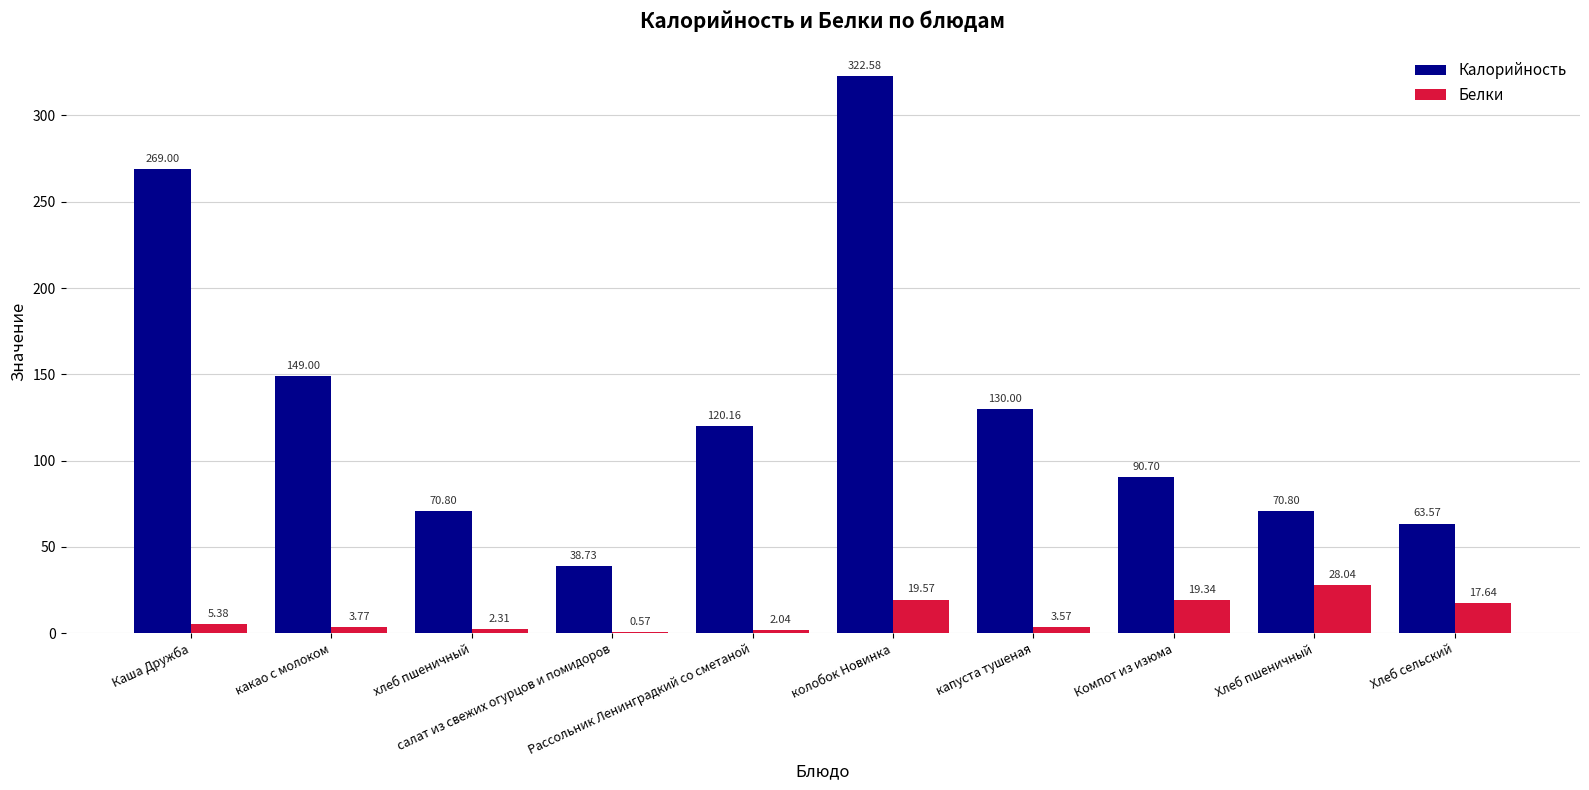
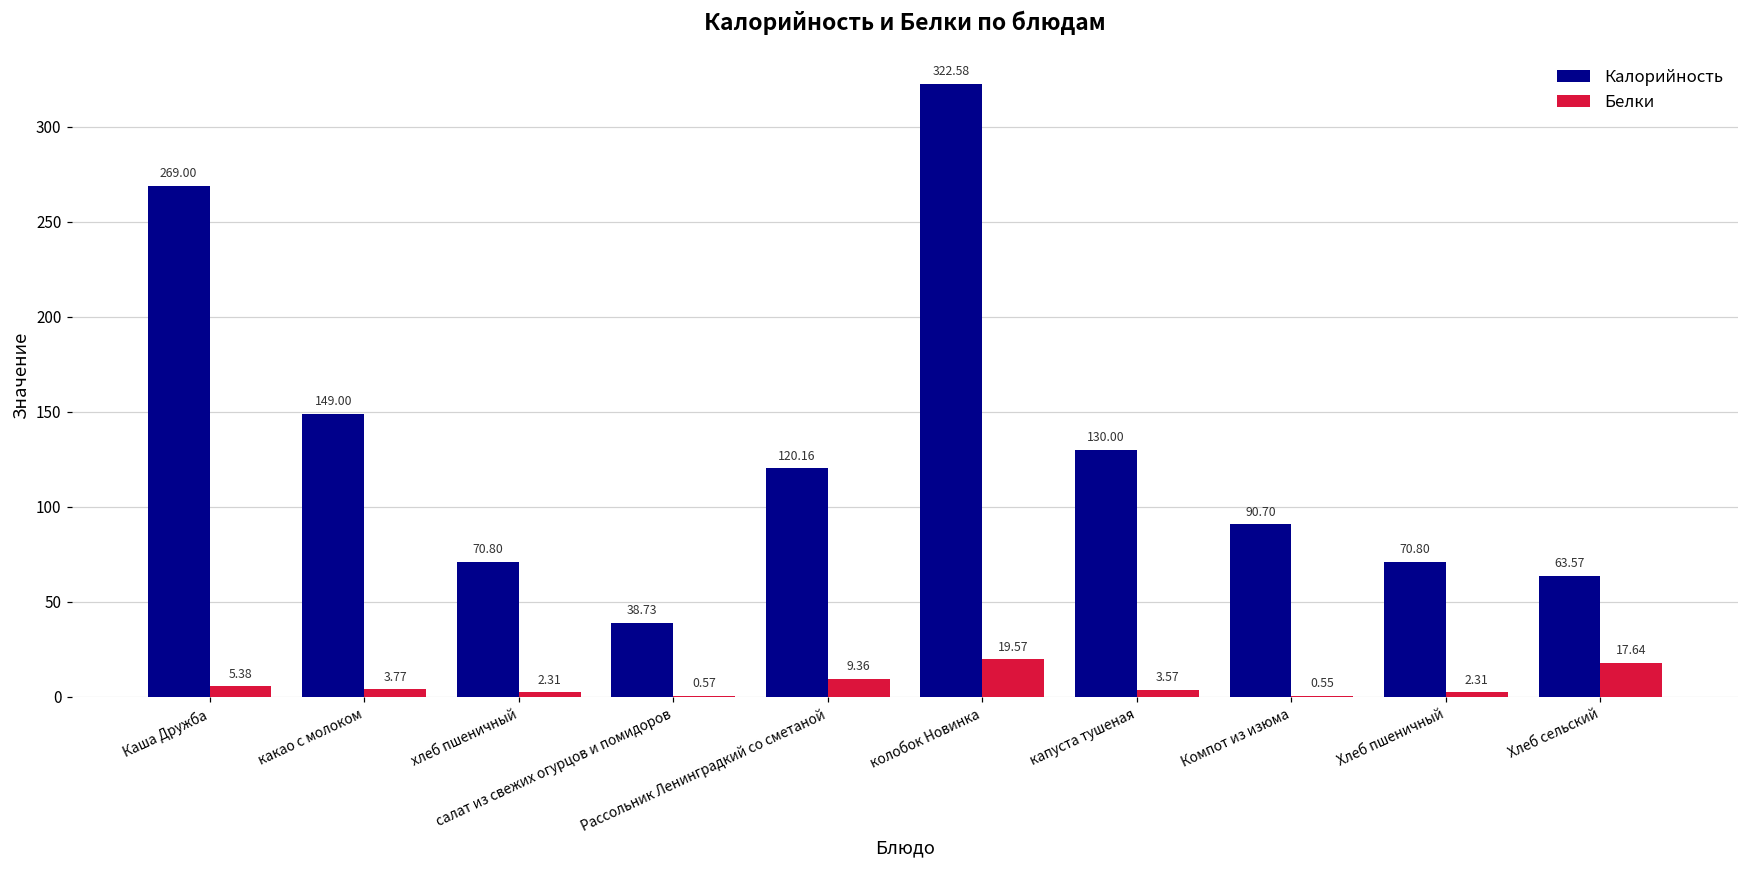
Белки, Рассольник Ленинградкий со сметаной: 2.04 -> 9.36
Белки, Компот из изюма: 19.34 -> 0.55
Белки, Хлеб пшеничный: 28.04 -> 2.31
